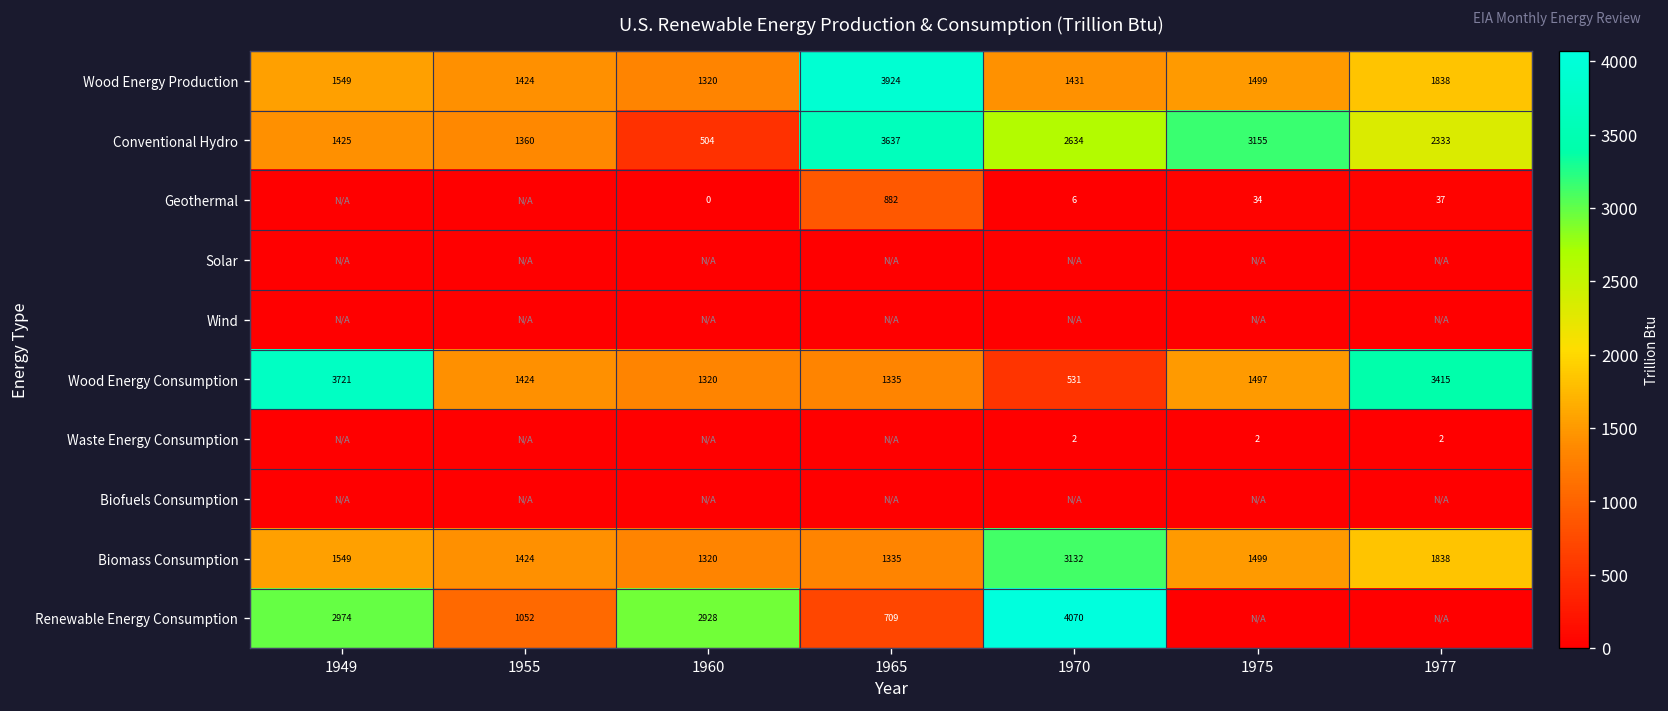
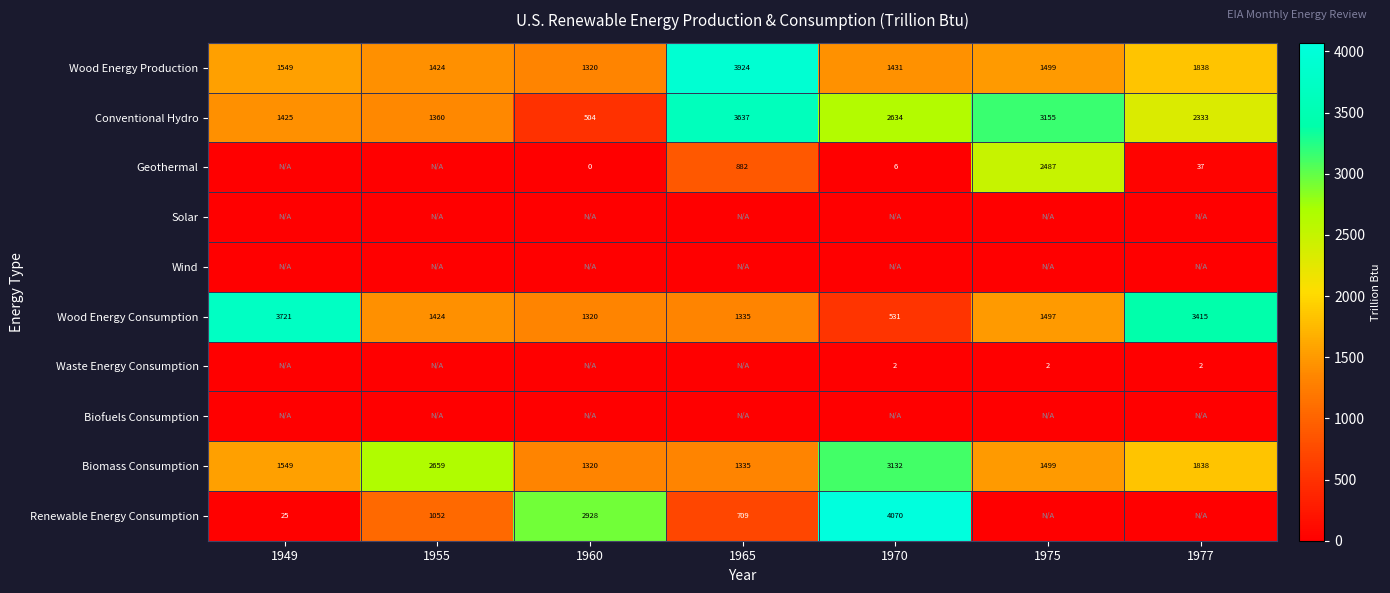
Geothermal, 1975: 34 -> 2487
Biomass Consumption, 1955: 1424 -> 2659
Renewable Energy Consumption, 1949: 2974 -> 25
